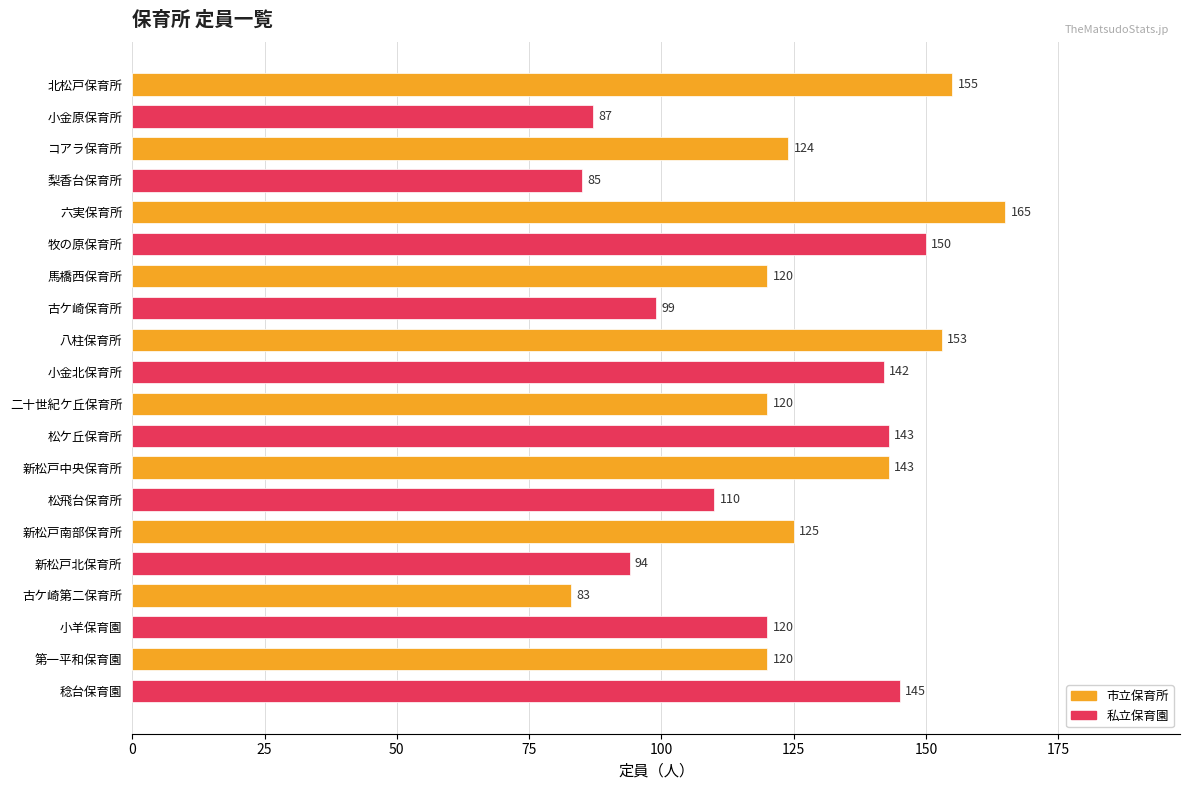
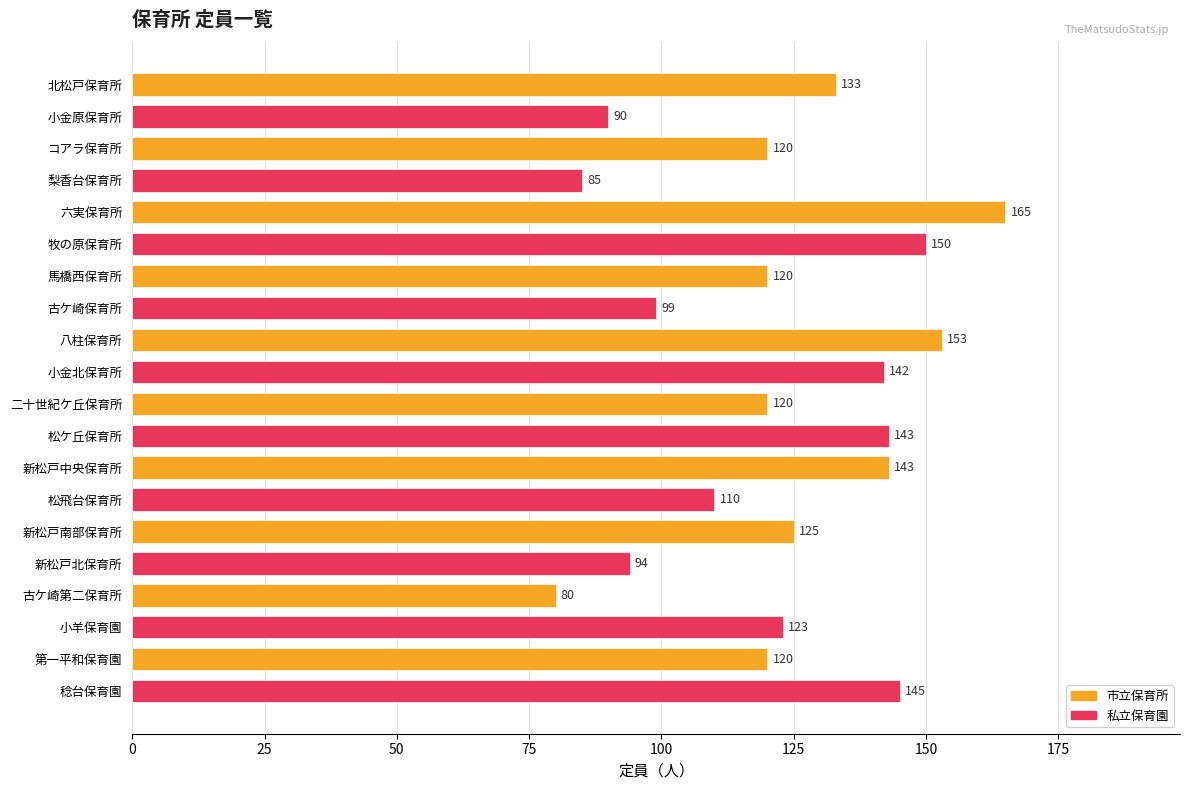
北松戸保育所: 155 -> 133
小金原保育所: 87 -> 90
コアラ保育所: 124 -> 120
古ケ崎第二保育所: 83 -> 80
小羊保育園: 120 -> 123
